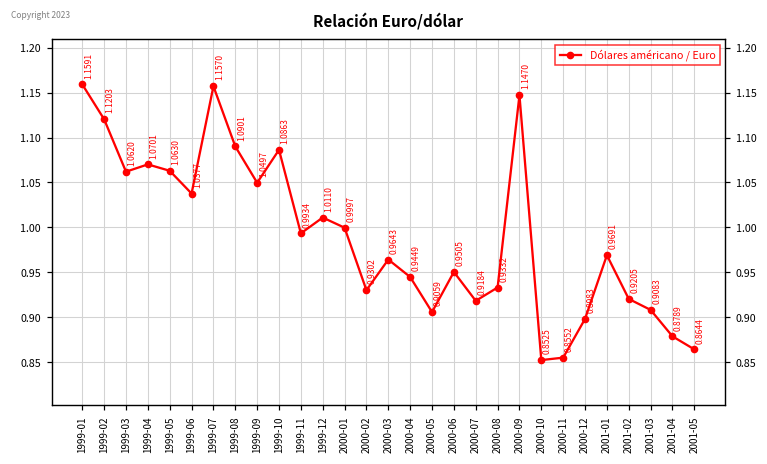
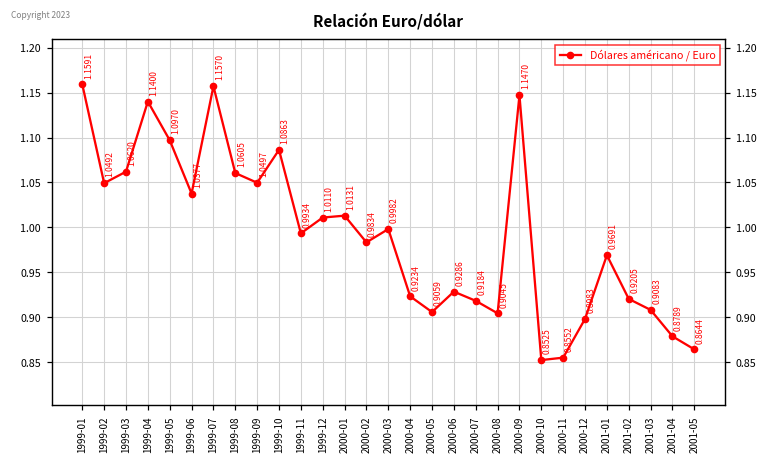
1999-02: 1.1203 -> 1.0492
1999-04: 1.0701 -> 1.1400
1999-05: 1.0630 -> 1.0970
1999-08: 1.0901 -> 1.0605
2000-01: 0.9997 -> 1.0131
2000-02: 0.9302 -> 0.9834
2000-03: 0.9643 -> 0.9982
2000-04: 0.9449 -> 0.9234
2000-06: 0.9505 -> 0.9286
2000-08: 0.9332 -> 0.9045
